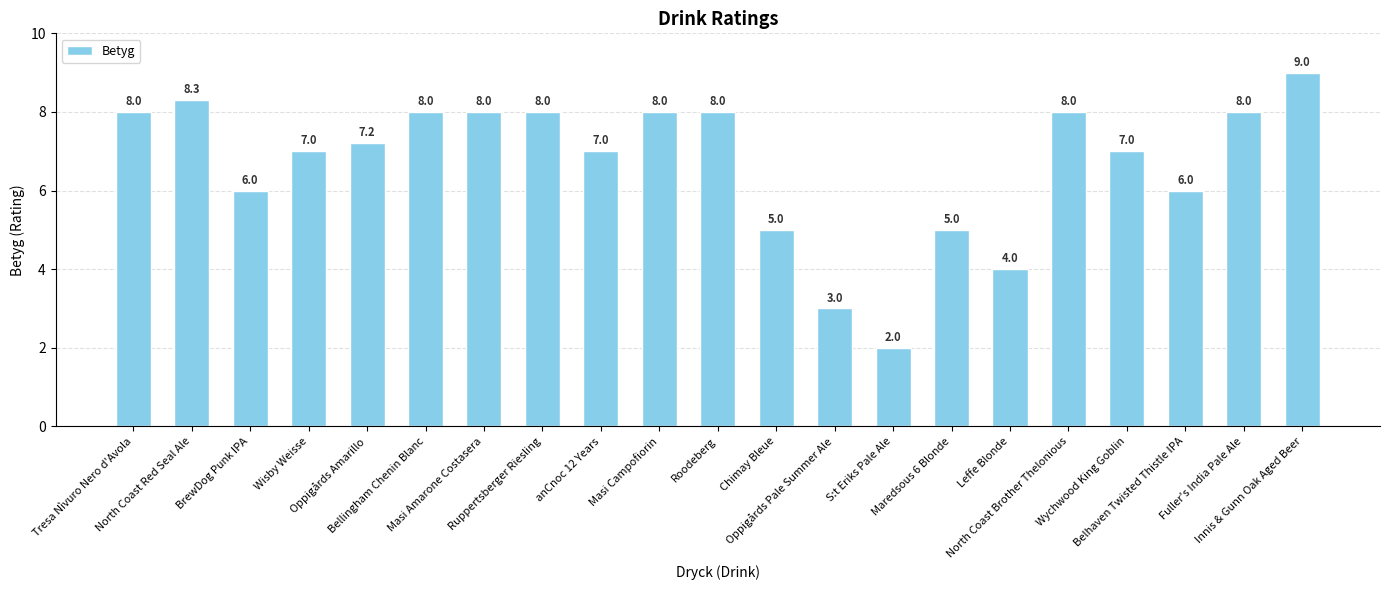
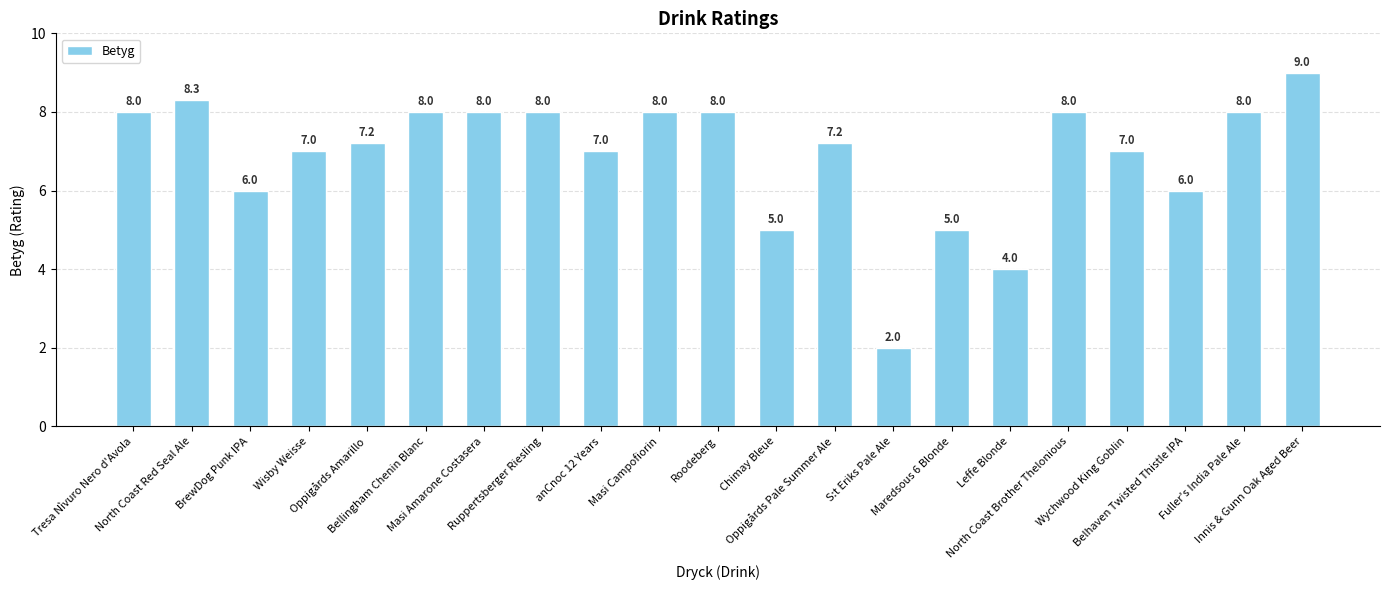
Oppigårds Pale Summer Ale: 3.0 -> 7.2
